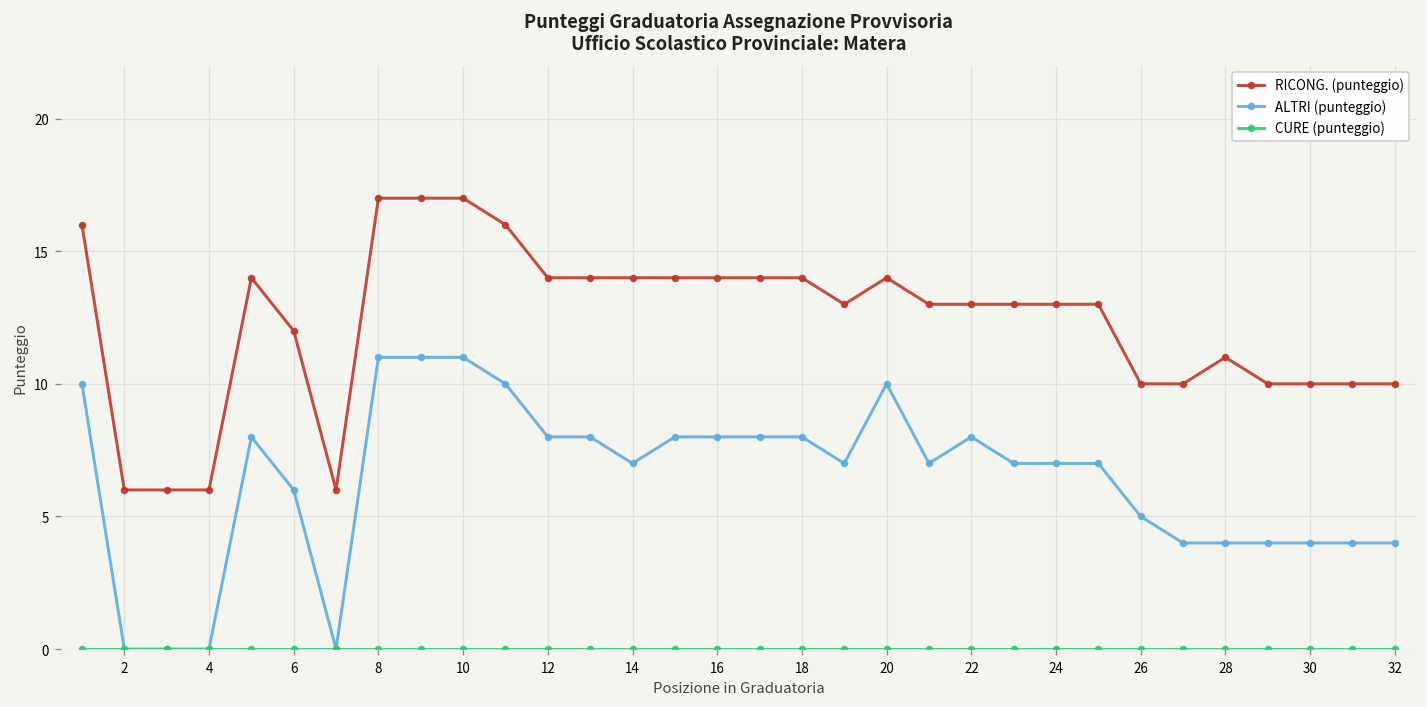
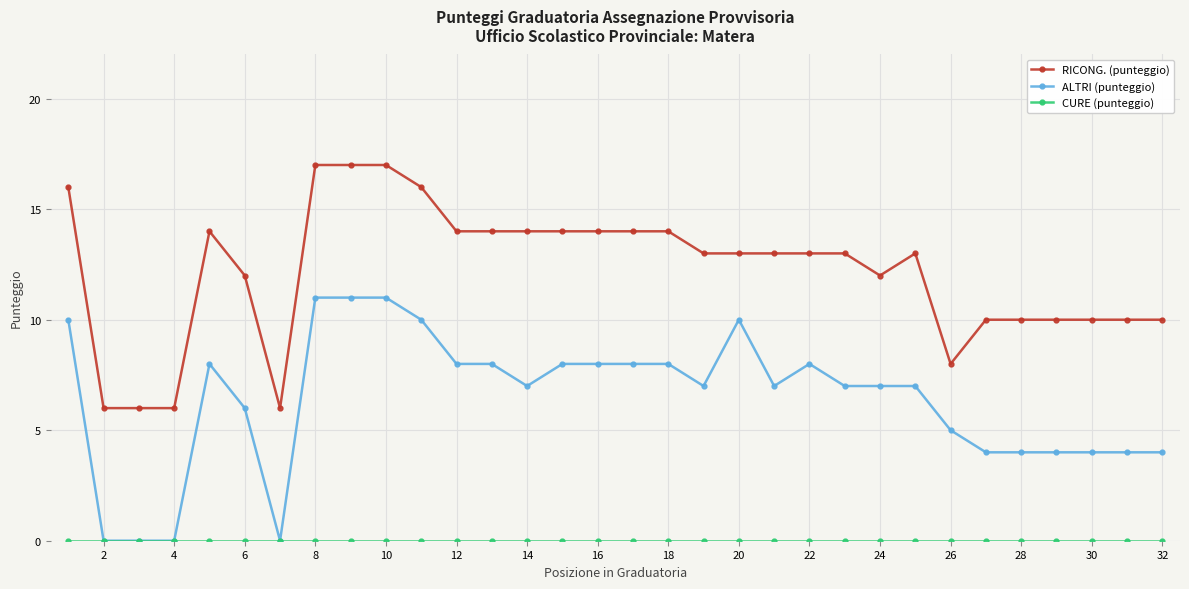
RICONG. (punteggio), 20: 14 -> 13
RICONG. (punteggio), 24: 13 -> 12
RICONG. (punteggio), 26: 10 -> 8
RICONG. (punteggio), 28: 11 -> 10
